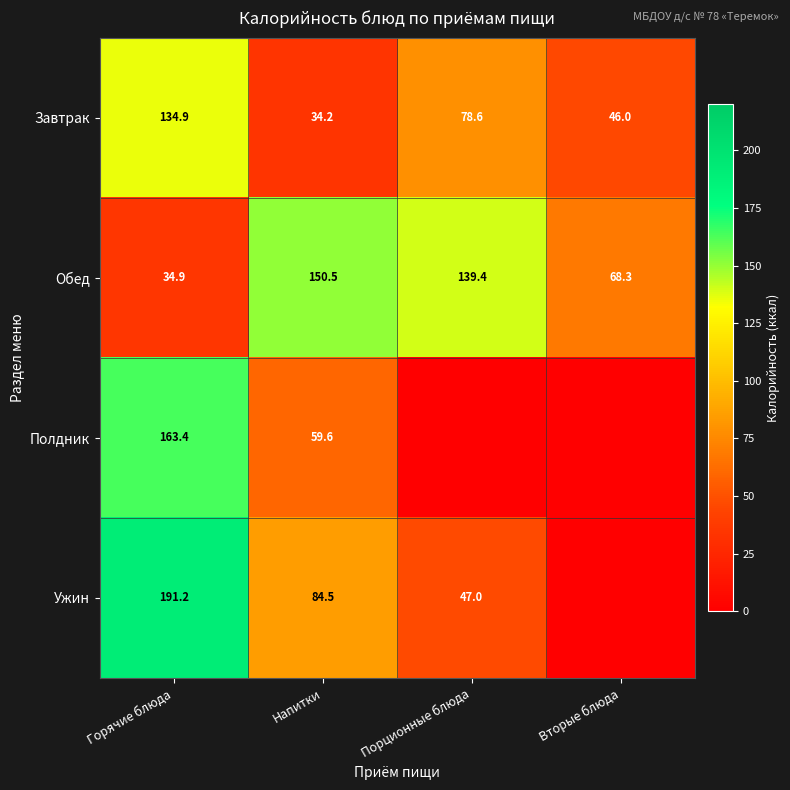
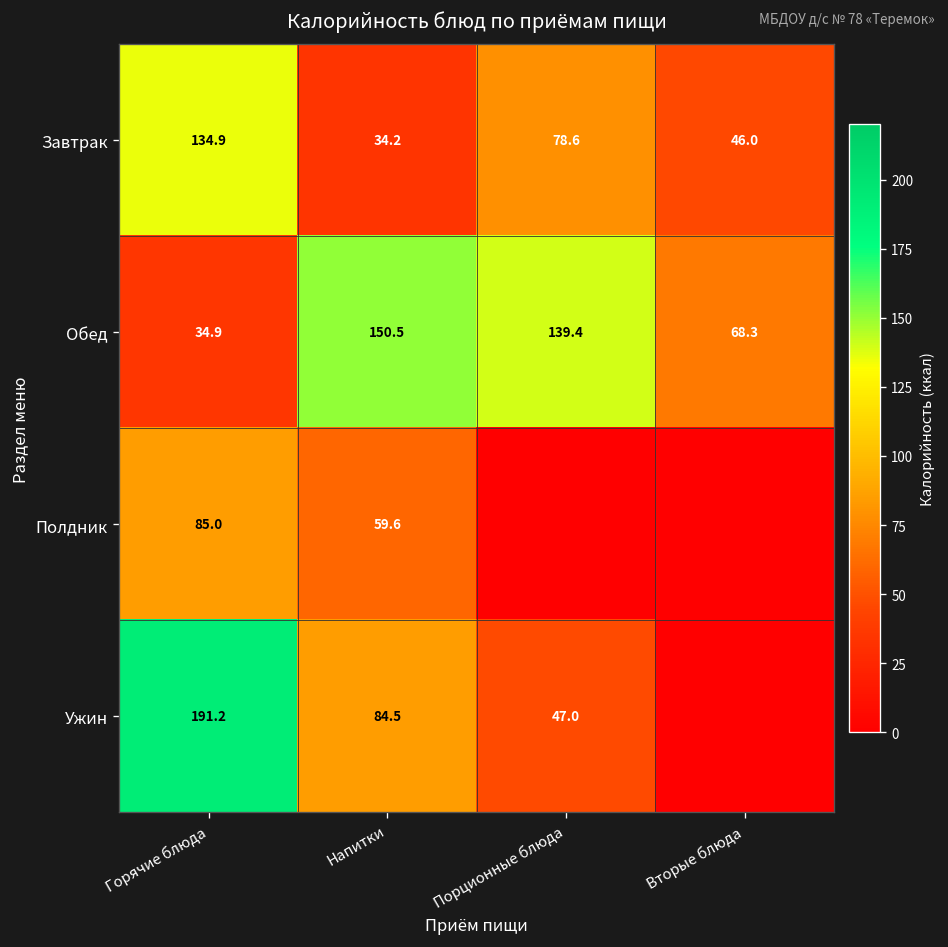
Полдник, Горячие блюда: 163.4 -> 85.0
